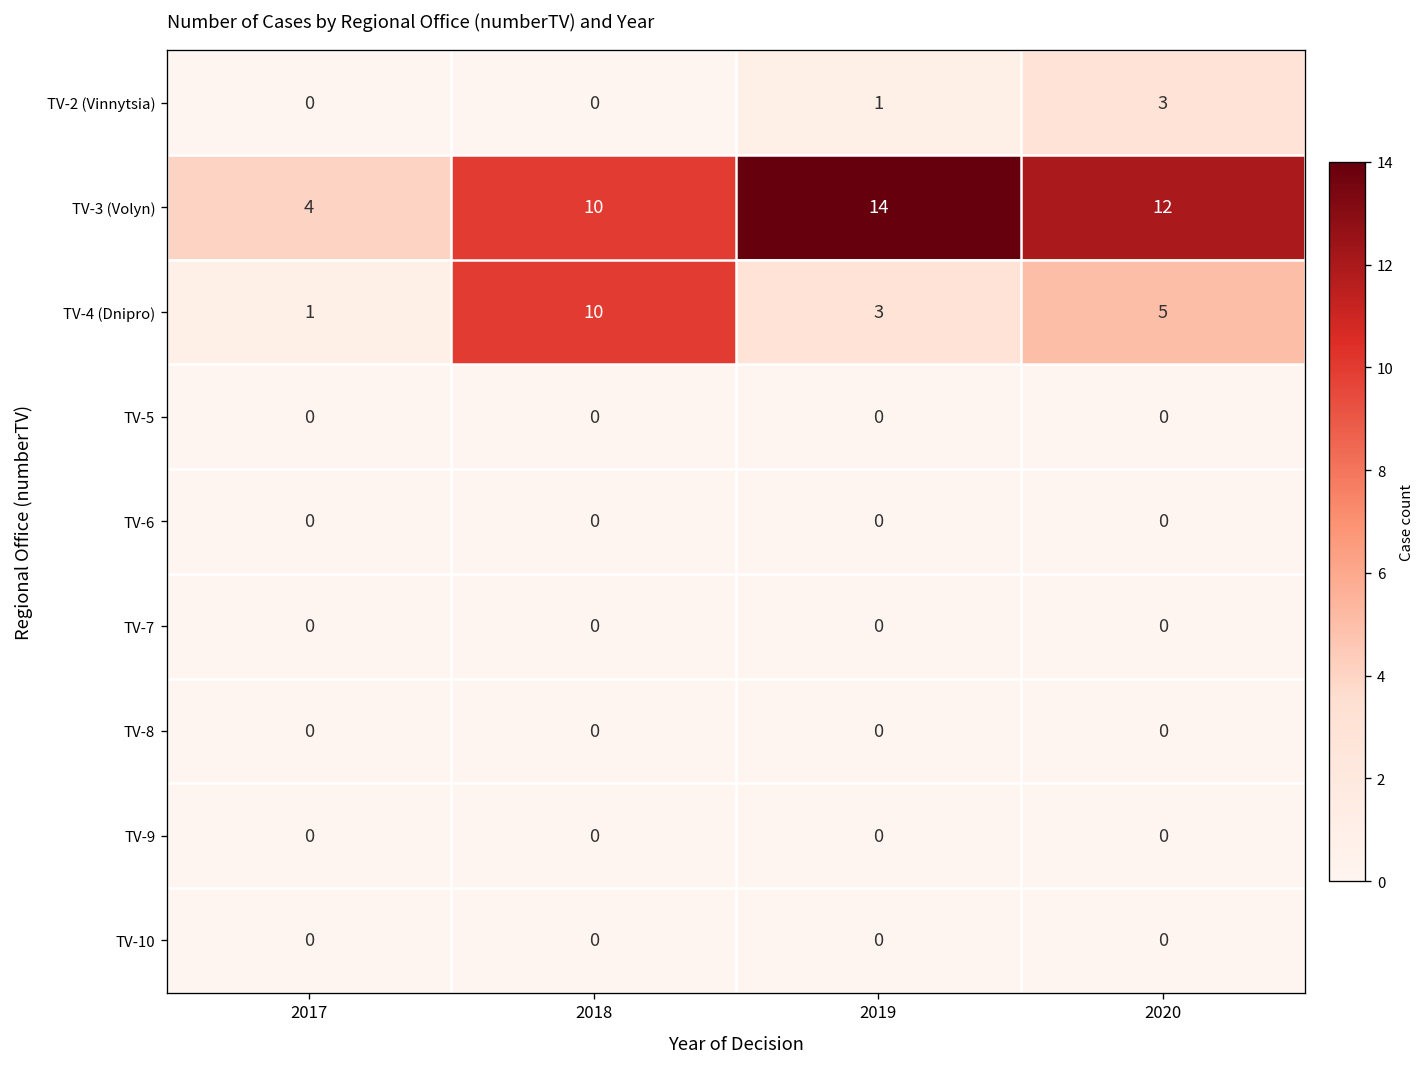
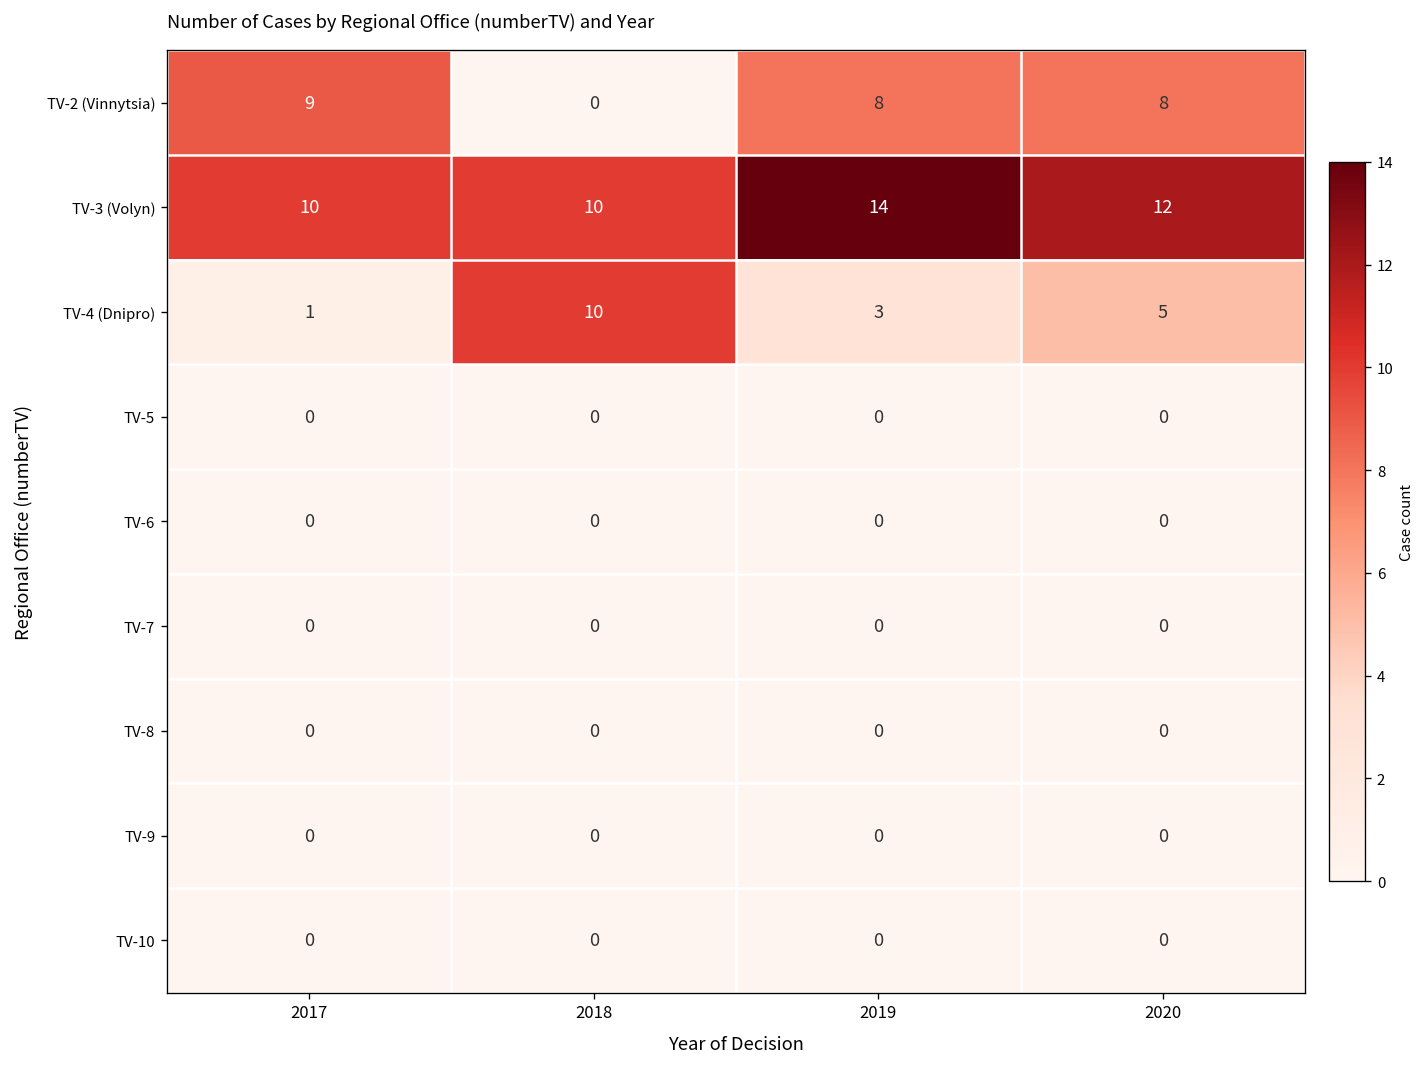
TV-2 (Vinnytsia), 2017: 0 -> 9
TV-2 (Vinnytsia), 2019: 1 -> 8
TV-2 (Vinnytsia), 2020: 3 -> 8
TV-3 (Volyn), 2017: 4 -> 10
